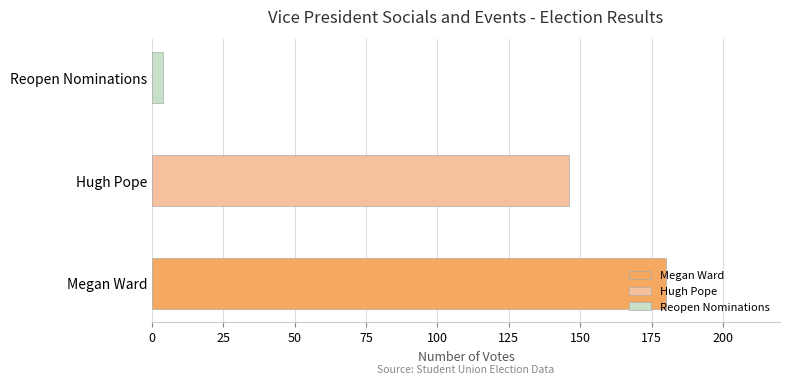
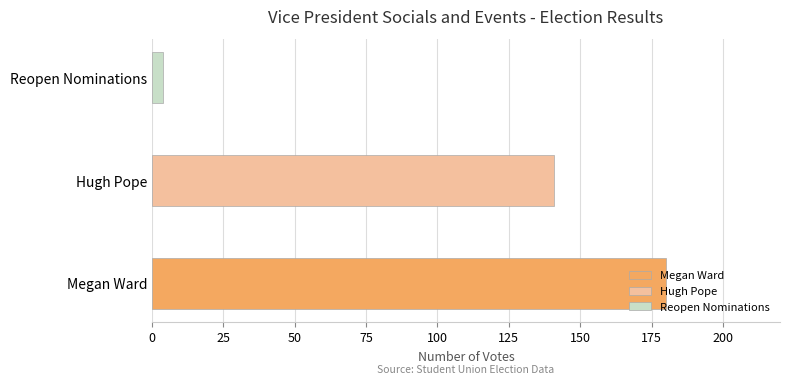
Hugh Pope: 146 -> 141
